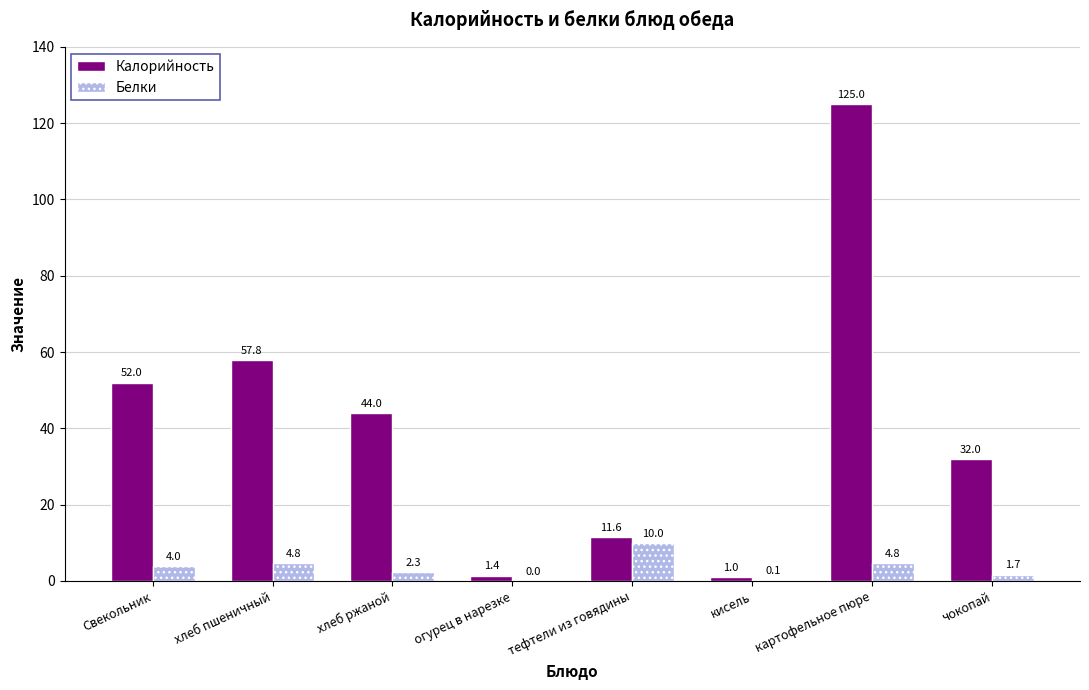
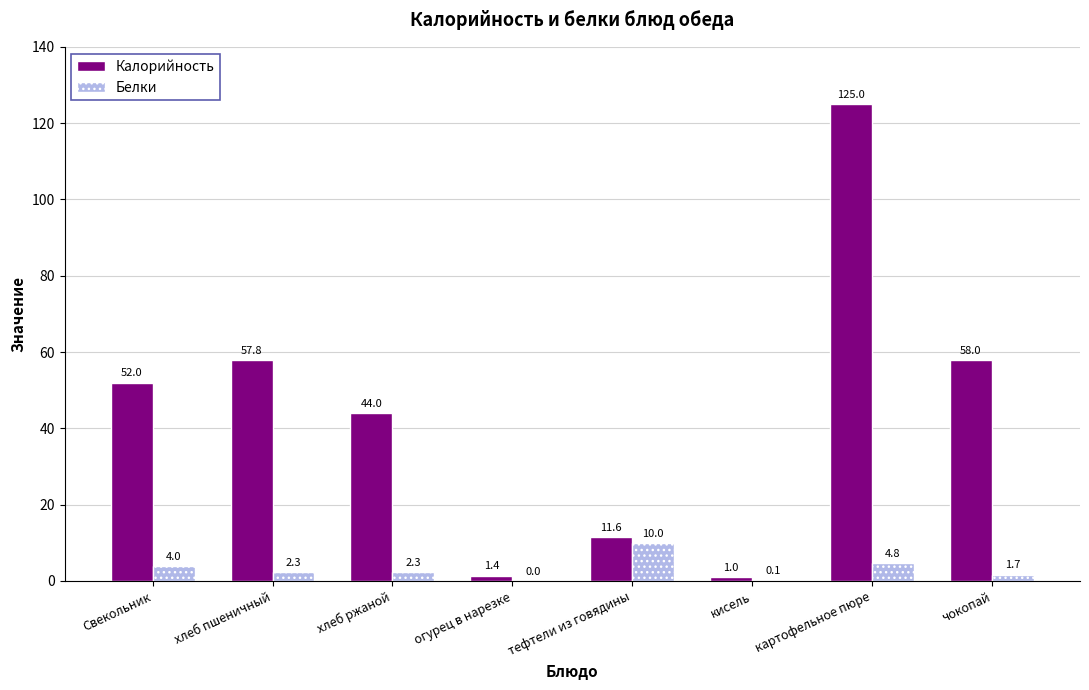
Белки, хлеб пшеничный: 4.8 -> 2.3
Калорийность, чокопай: 32.0 -> 58.0
